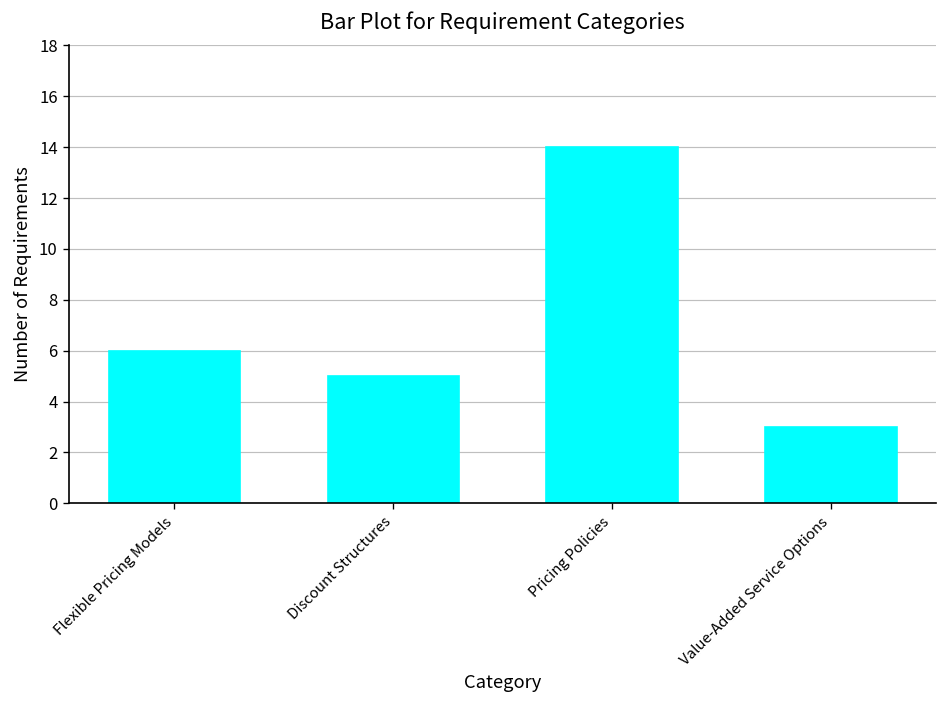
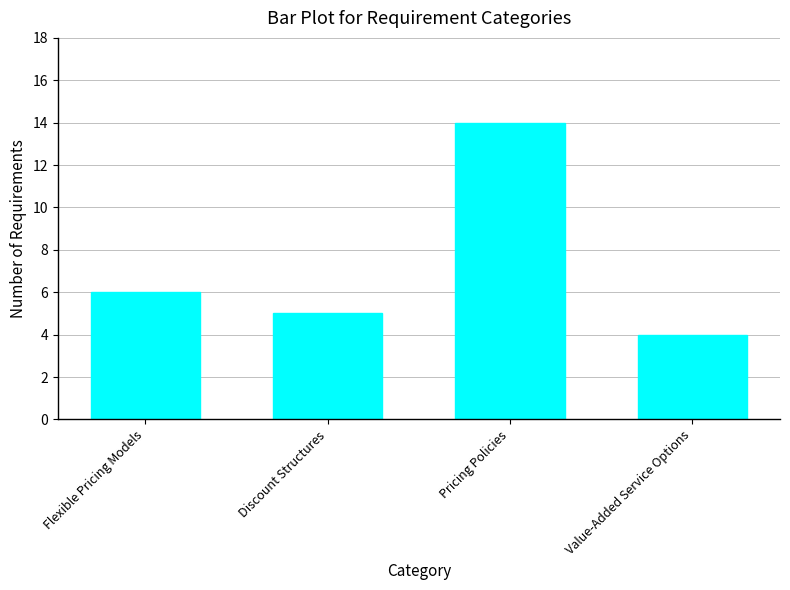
Value-Added Service Options: 3 -> 4
